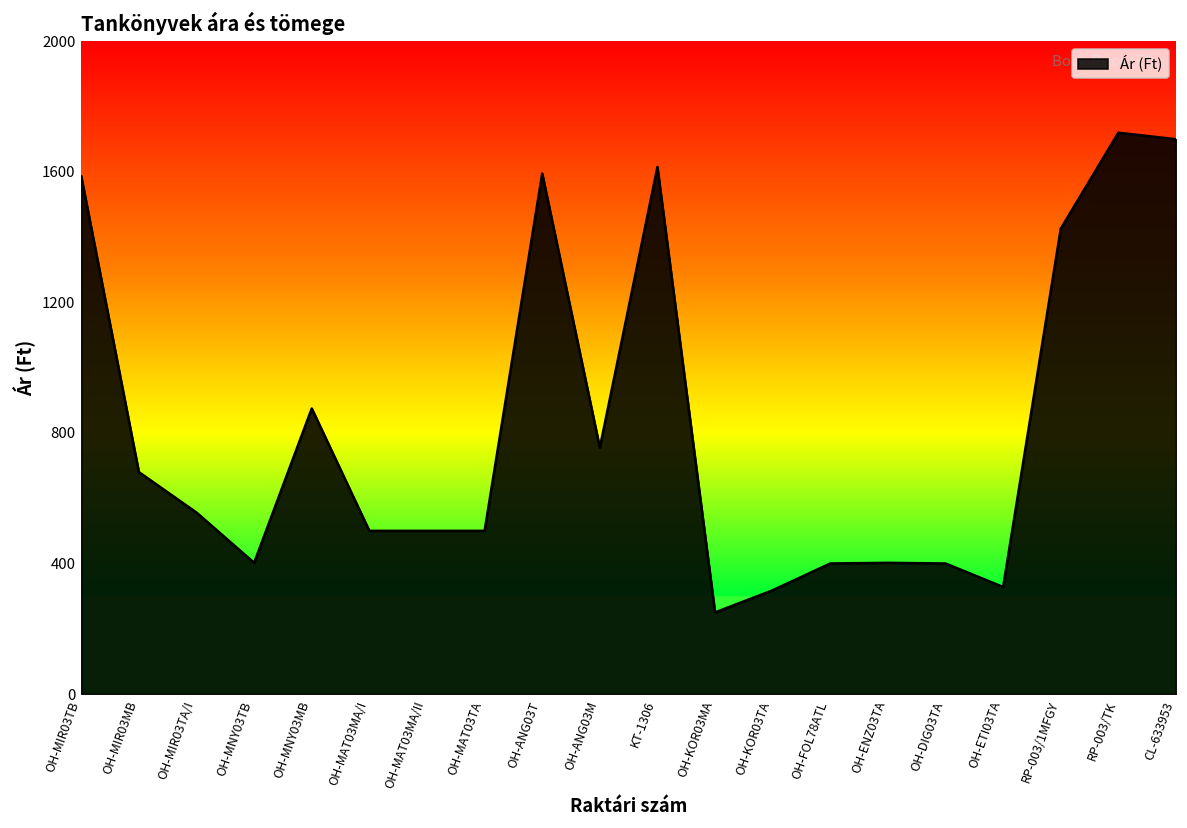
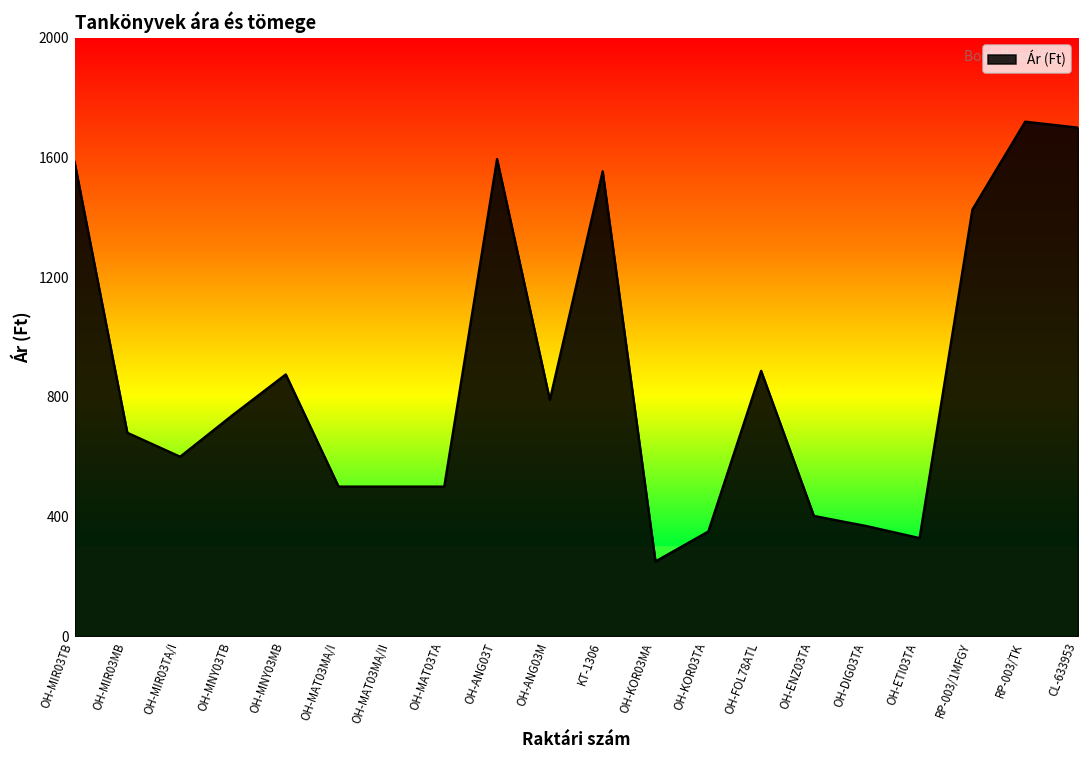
OH-MIR03TA/I: 560 -> 600
OH-MNY03TB: 400 -> 740
OH-ANG03M: 760 -> 790
KT-1306: 1620 -> 1550
OH-KOR03TA: 320 -> 350
OH-FOL78ATL: 400 -> 890
OH-DIG03TA: 400 -> 370
